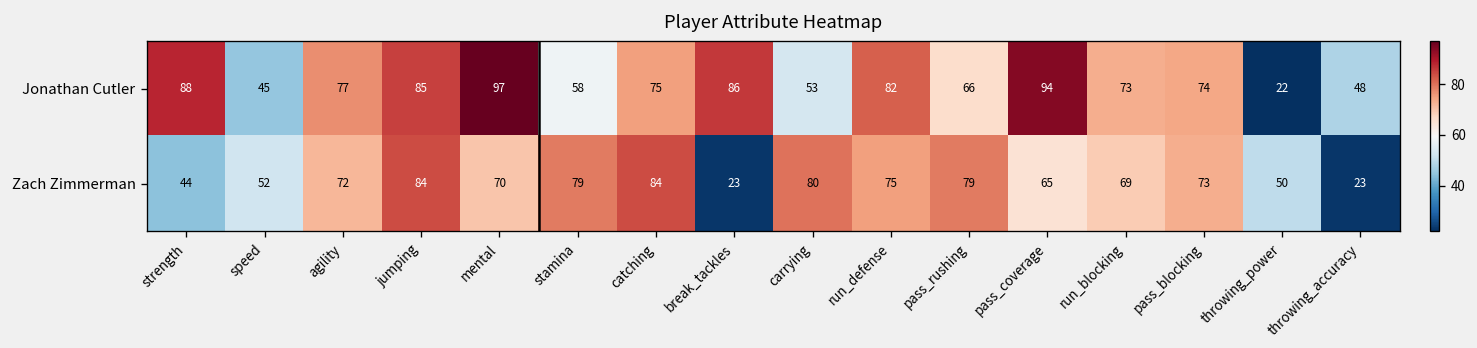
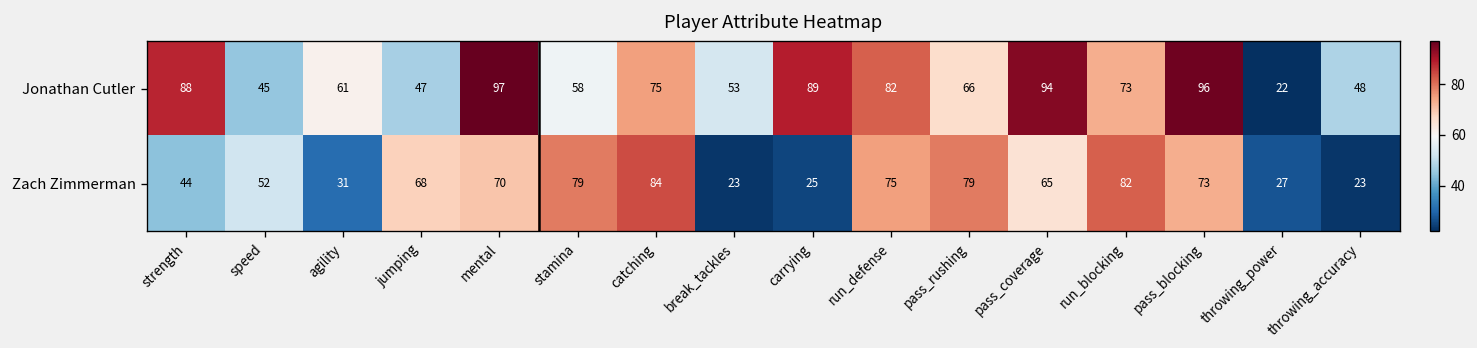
Jonathan Cutler, agility: 77 -> 61
Jonathan Cutler, jumping: 85 -> 47
Jonathan Cutler, break_tackles: 86 -> 53
Jonathan Cutler, carrying: 53 -> 89
Jonathan Cutler, pass_blocking: 74 -> 96
Zach Zimmerman, agility: 72 -> 31
Zach Zimmerman, jumping: 84 -> 68
Zach Zimmerman, carrying: 80 -> 25
Zach Zimmerman, run_blocking: 69 -> 82
Zach Zimmerman, throwing_power: 50 -> 27
